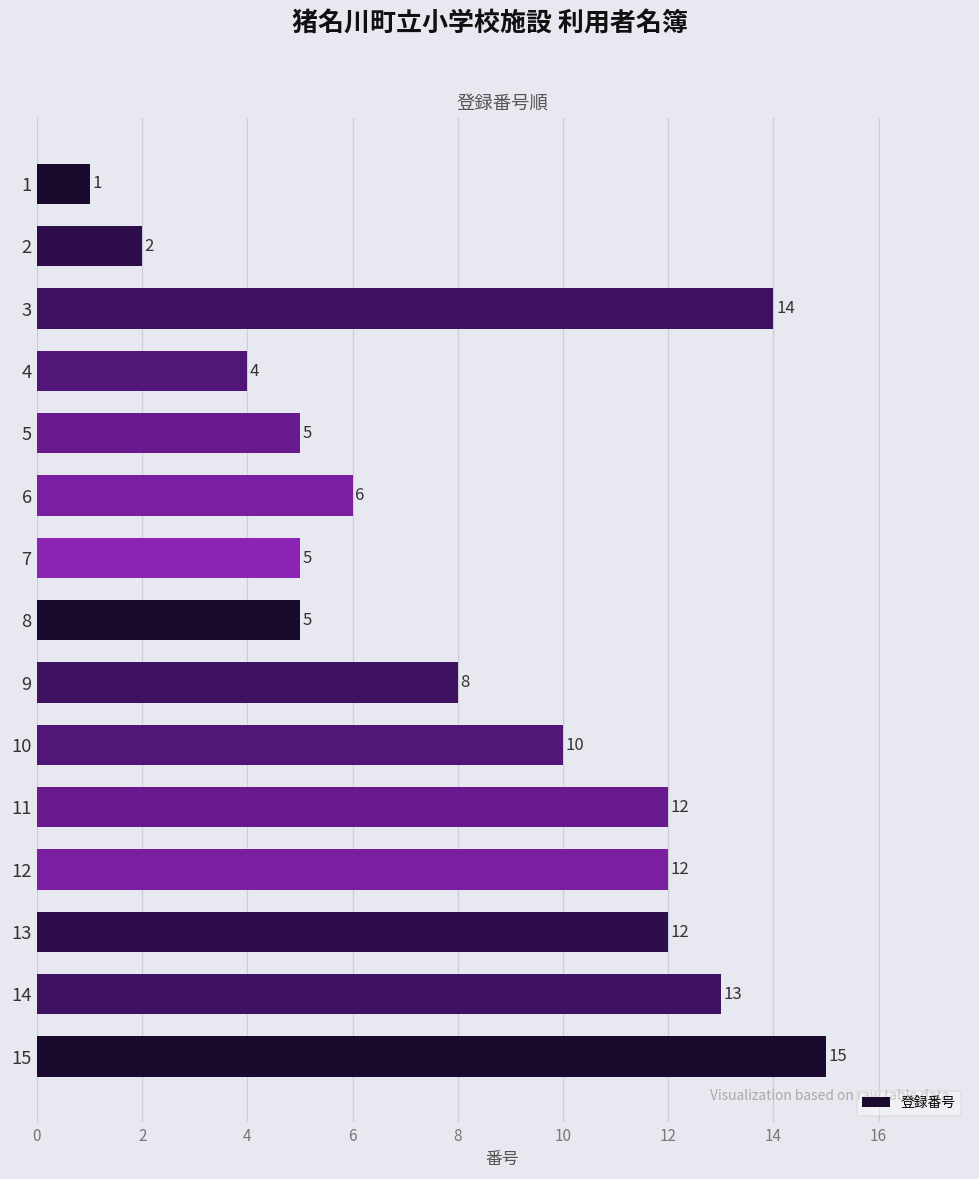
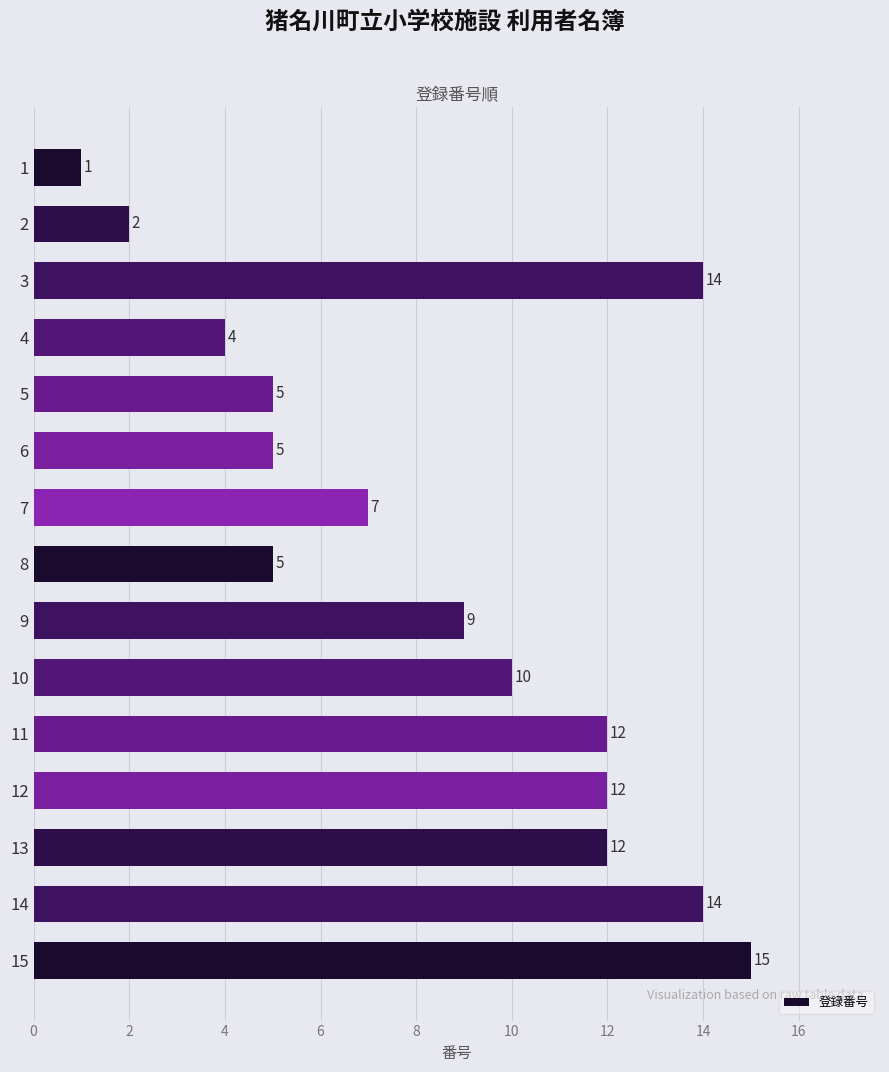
6: 6 -> 5
7: 5 -> 7
9: 8 -> 9
14: 13 -> 14
